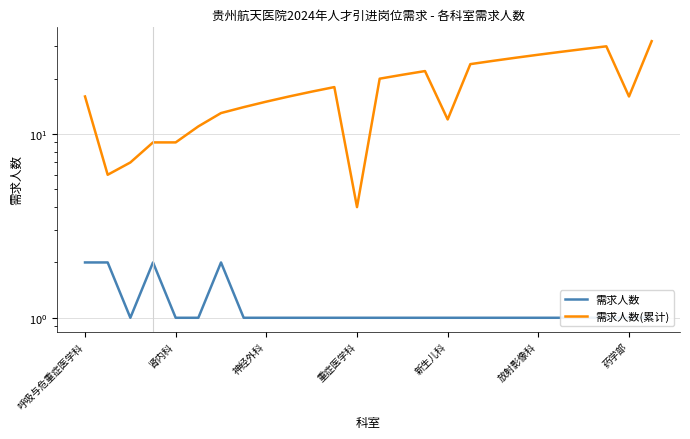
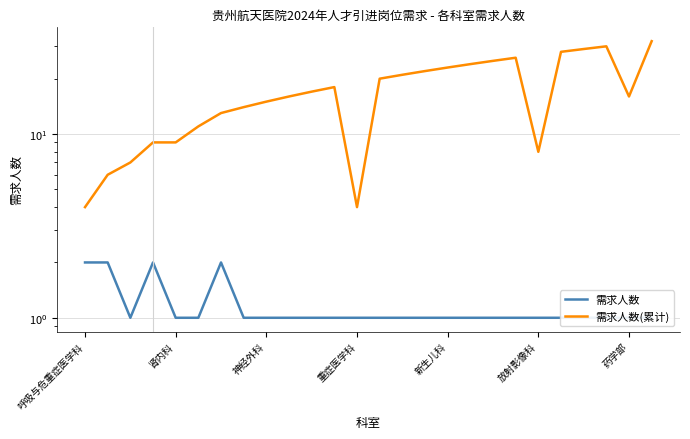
需求人数(累计), 呼吸与危重症医学科: 16 -> 4
需求人数(累计), 新生儿科: 12 -> 23
需求人数(累计), 放射影像科: 27 -> 8
